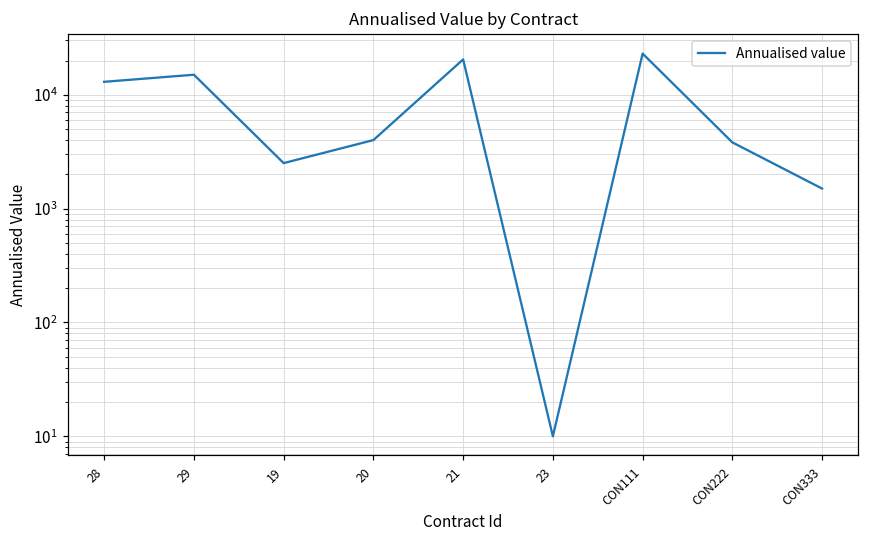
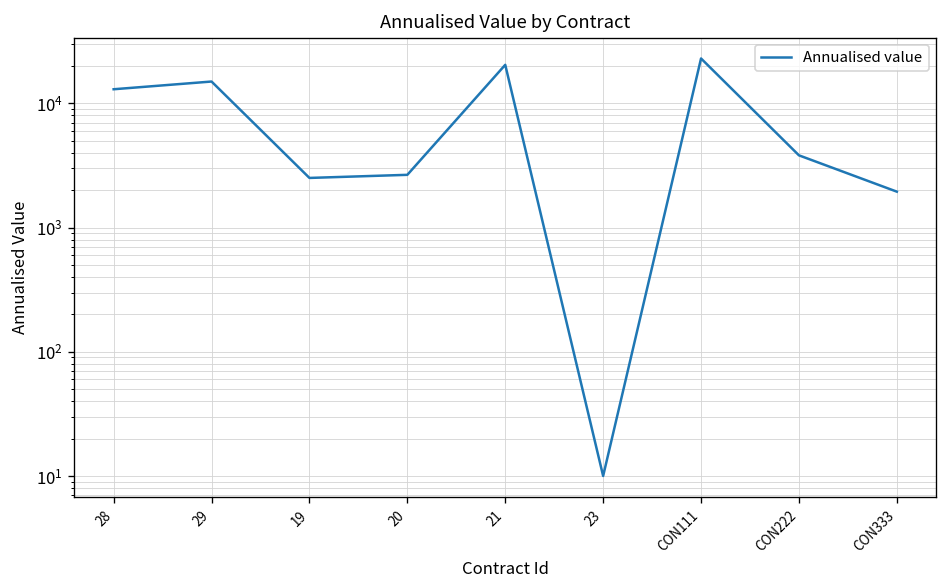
20: 4000 -> 2700
CON333: 1500 -> 1900
